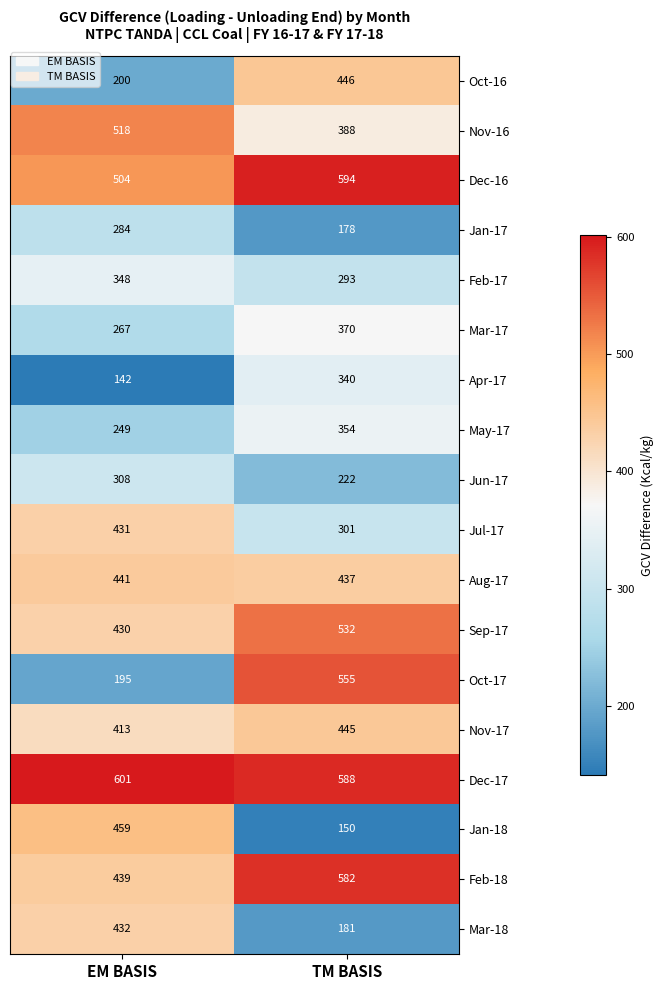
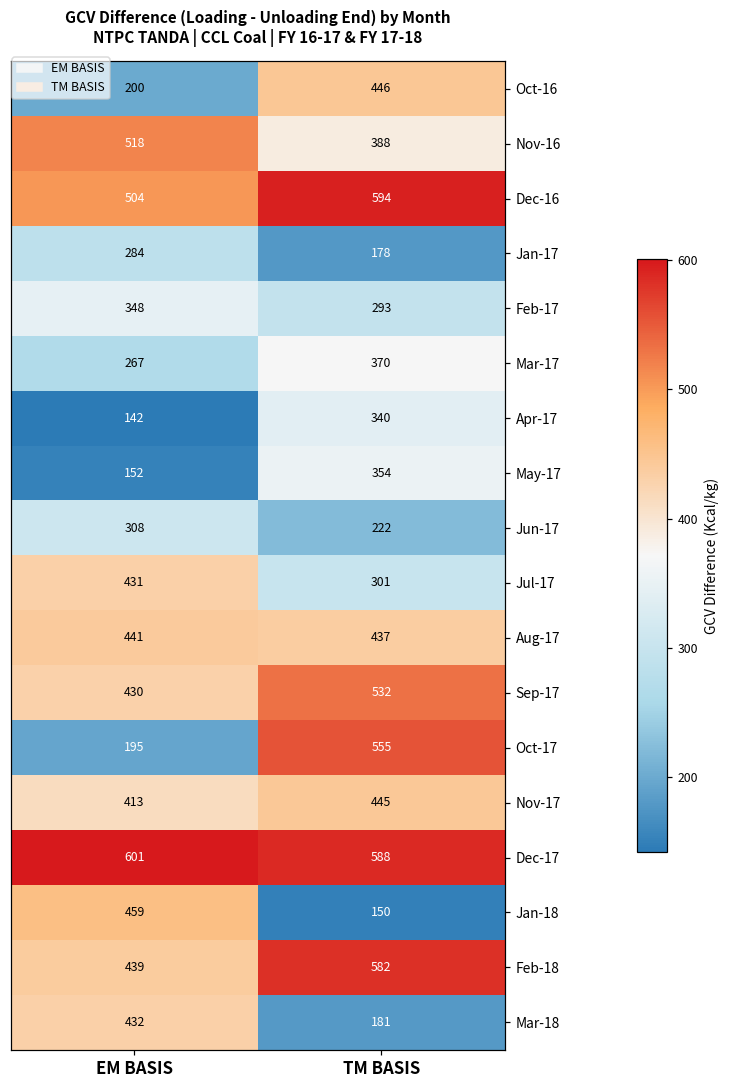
May-17, EM BASIS: 249 -> 152
